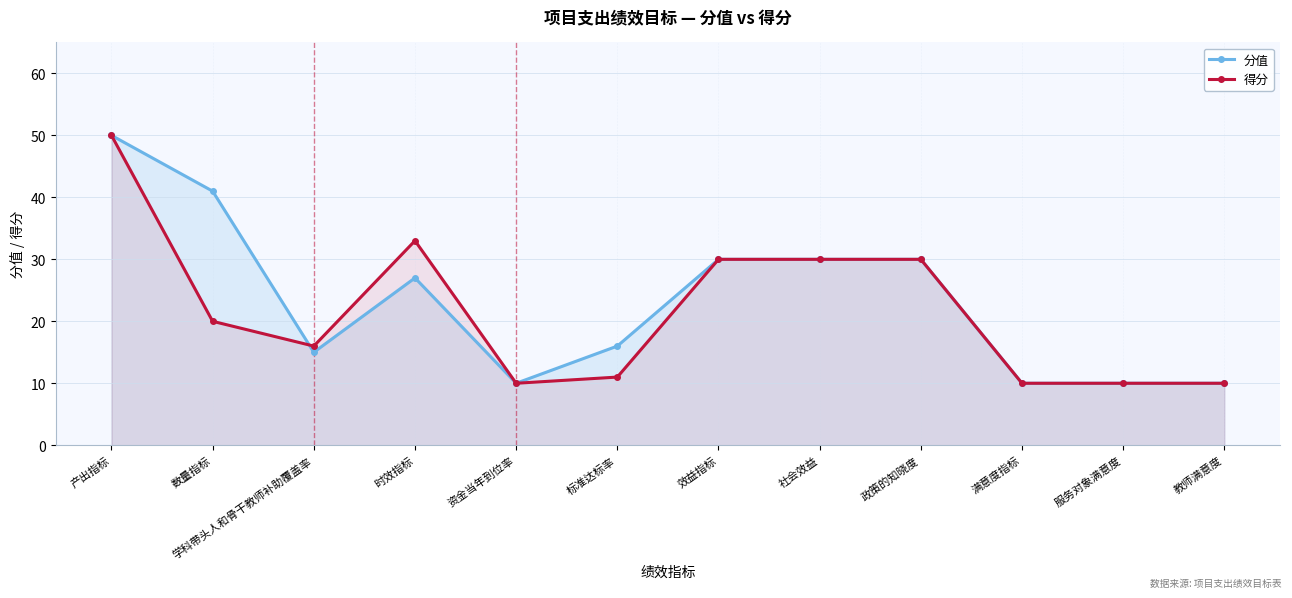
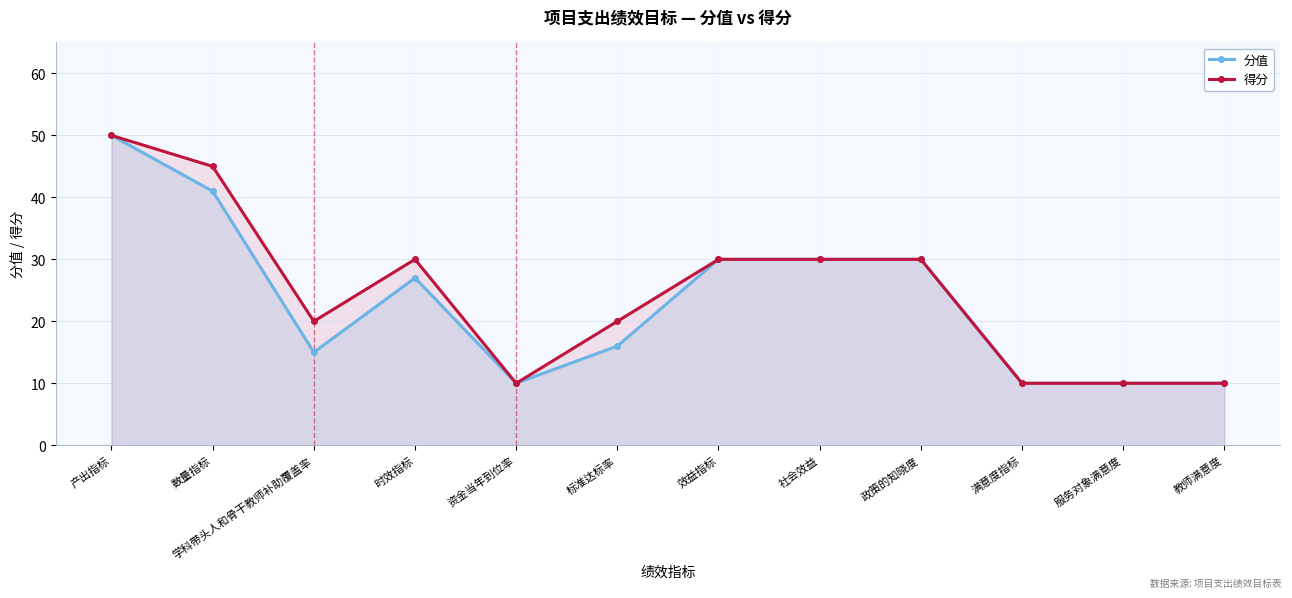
得分, 数量指标: 20 -> 45
得分, 学科带头人和骨干教师补助覆盖率: 16 -> 20
得分, 时效指标: 33 -> 30
得分, 标准达标率: 11 -> 20
